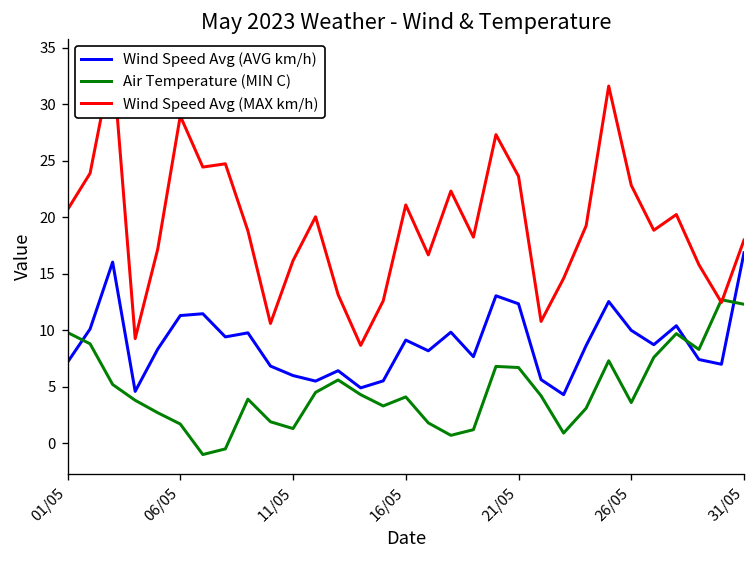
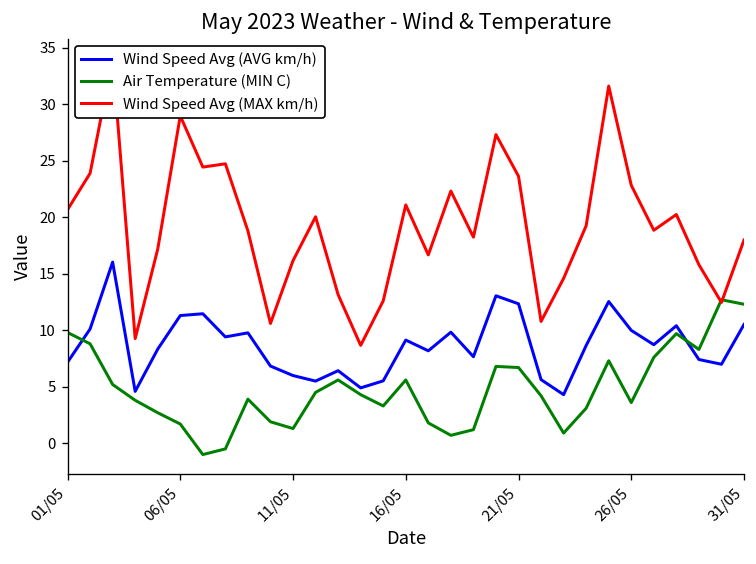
Air Temperature (MIN C), 16/05: 4 -> 6
Wind Speed Avg (AVG km/h), 31/05: 17 -> 11
